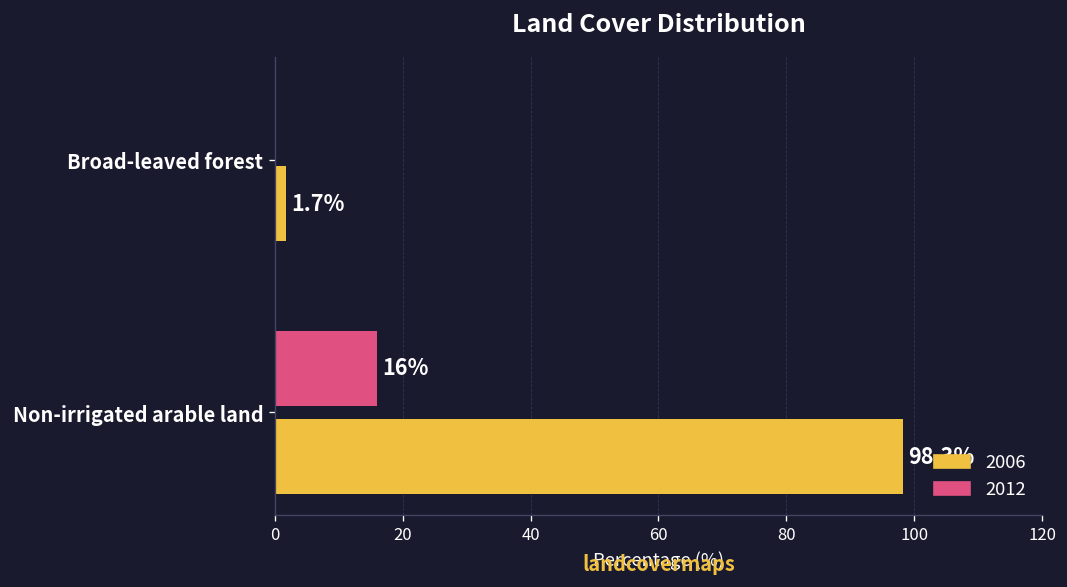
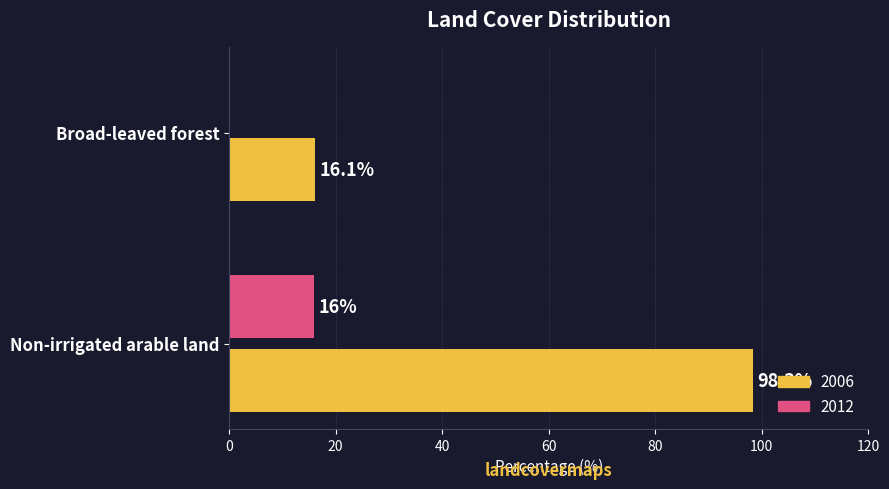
2006, Broad-leaved forest: 1.7% -> 16.1%
